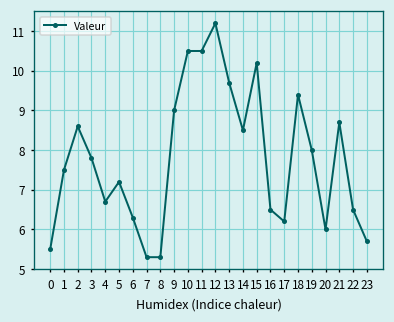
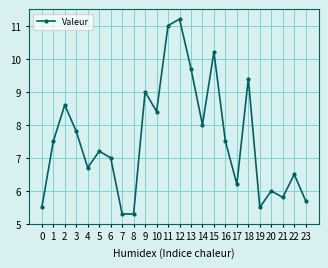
6: 6.3 -> 7.0
10: 10.5 -> 8.4
11: 10.5 -> 11.0
14: 8.5 -> 8.0
16: 6.5 -> 7.5
19: 8.0 -> 5.5
21: 8.7 -> 5.8
